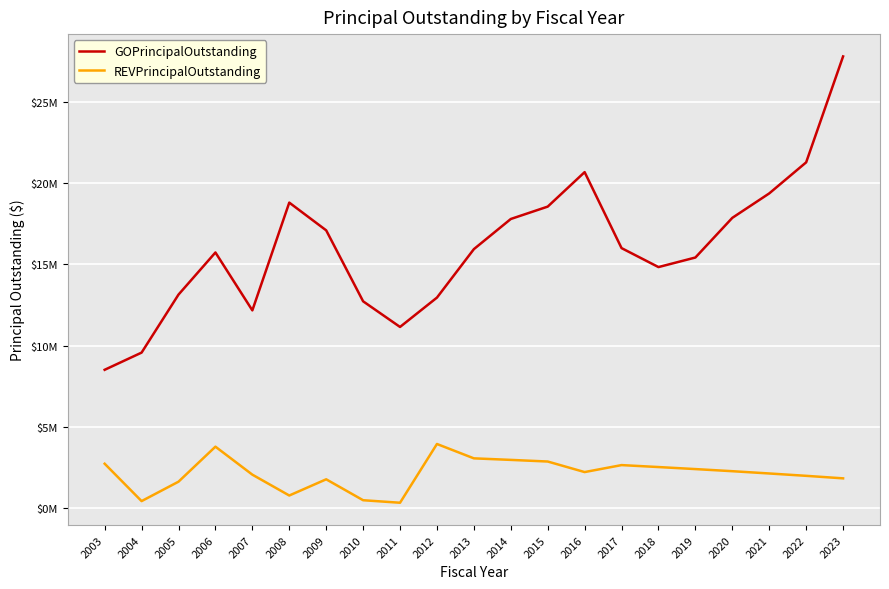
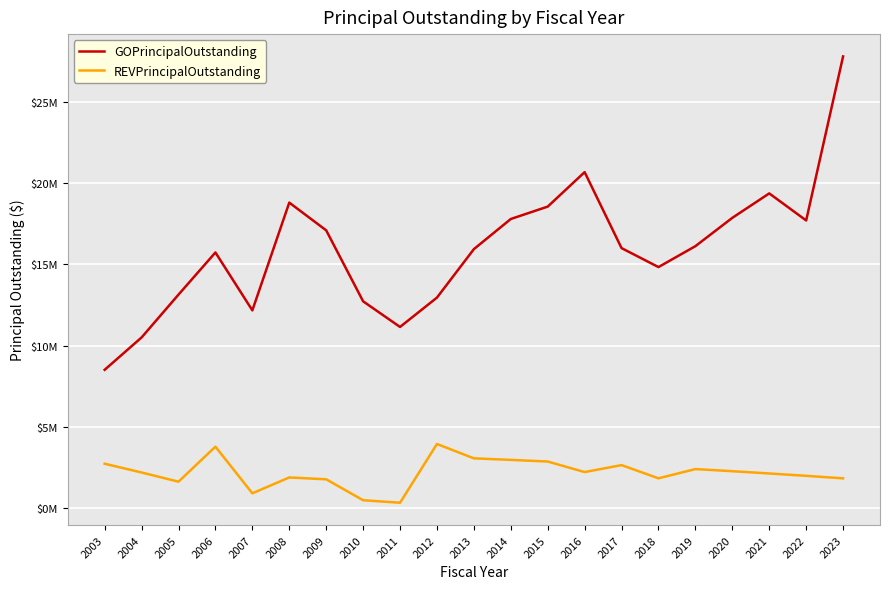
GOPrincipalOutstanding, 2004: $9600000 -> $10500000
REVPrincipalOutstanding, 2004: $400000 -> $2200000
REVPrincipalOutstanding, 2007: $2100000 -> $900000
REVPrincipalOutstanding, 2008: $800000 -> $1900000
REVPrincipalOutstanding, 2018: $2500000 -> $1800000
GOPrincipalOutstanding, 2019: $15400000 -> $16100000
GOPrincipalOutstanding, 2022: $21300000 -> $17700000
